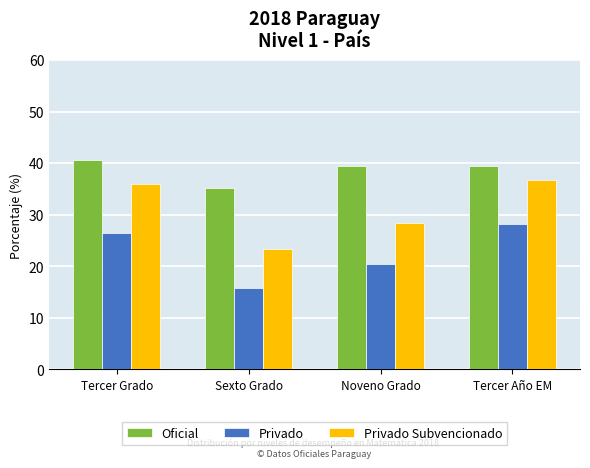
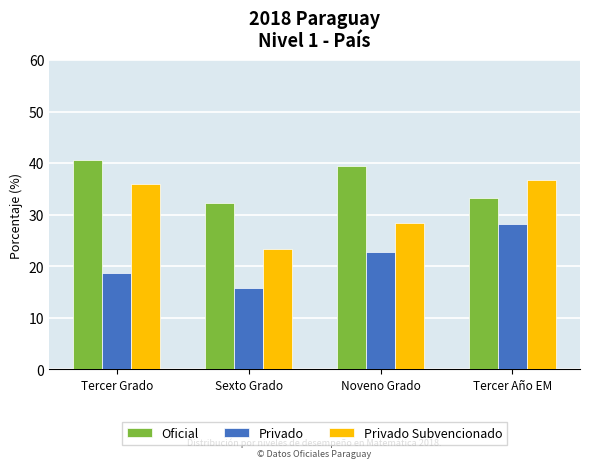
Privado, Tercer Grado: 26 -> 19
Oficial, Sexto Grado: 35 -> 32
Privado, Noveno Grado: 21 -> 23
Oficial, Tercer Año EM: 40 -> 33
